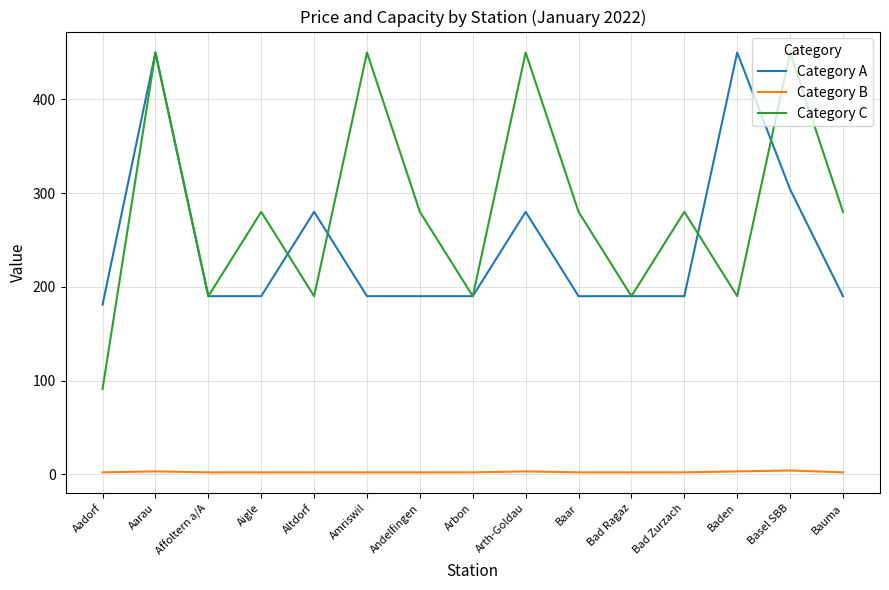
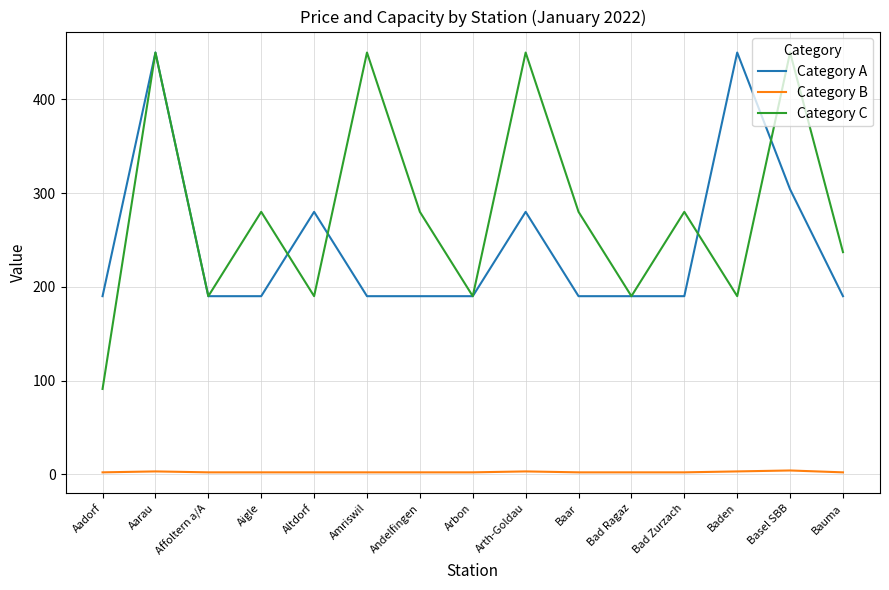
Category A, Aadorf: 180 -> 190
Category C, Bauma: 280 -> 240
